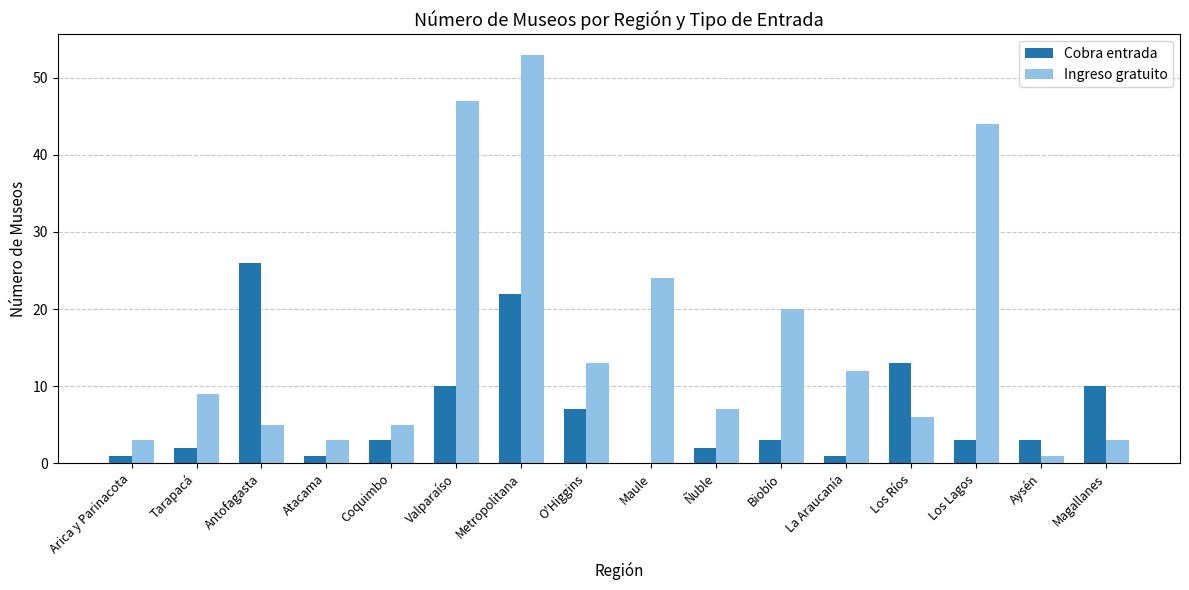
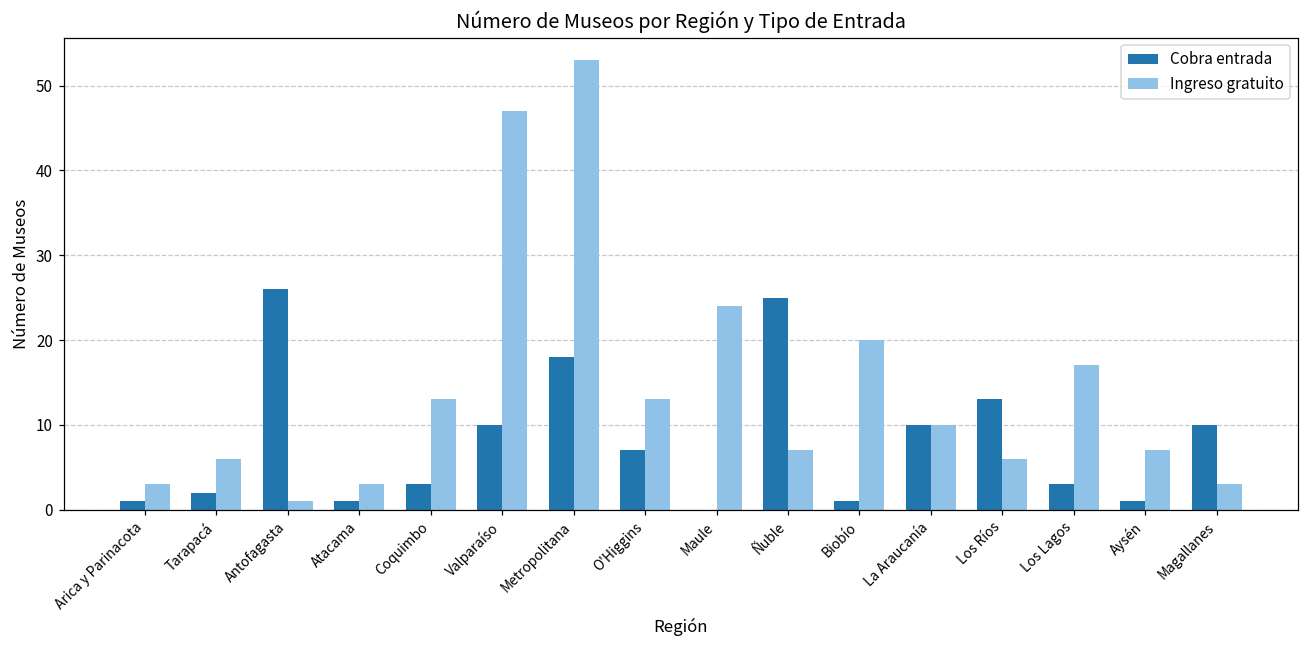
Ingreso gratuito, Tarapacá: 9 -> 6
Ingreso gratuito, Antofagasta: 5 -> 1
Ingreso gratuito, Coquimbo: 5 -> 13
Cobra entrada, Metropolitana: 22 -> 18
Cobra entrada, Ñuble: 2 -> 25
Cobra entrada, Biobío: 3 -> 1
Cobra entrada, La Araucanía: 1 -> 10
Ingreso gratuito, La Araucanía: 12 -> 10
Ingreso gratuito, Los Lagos: 44 -> 17
Cobra entrada, Aysén: 3 -> 1
Ingreso gratuito, Aysén: 1 -> 7
